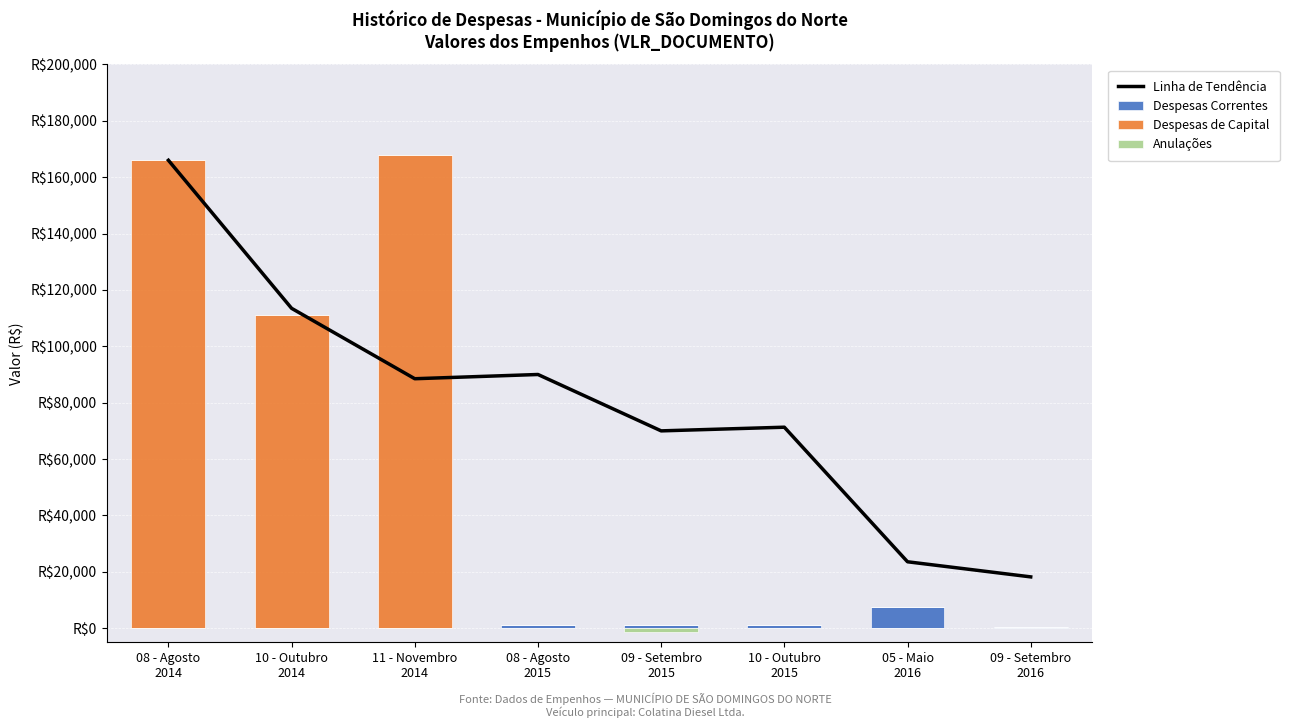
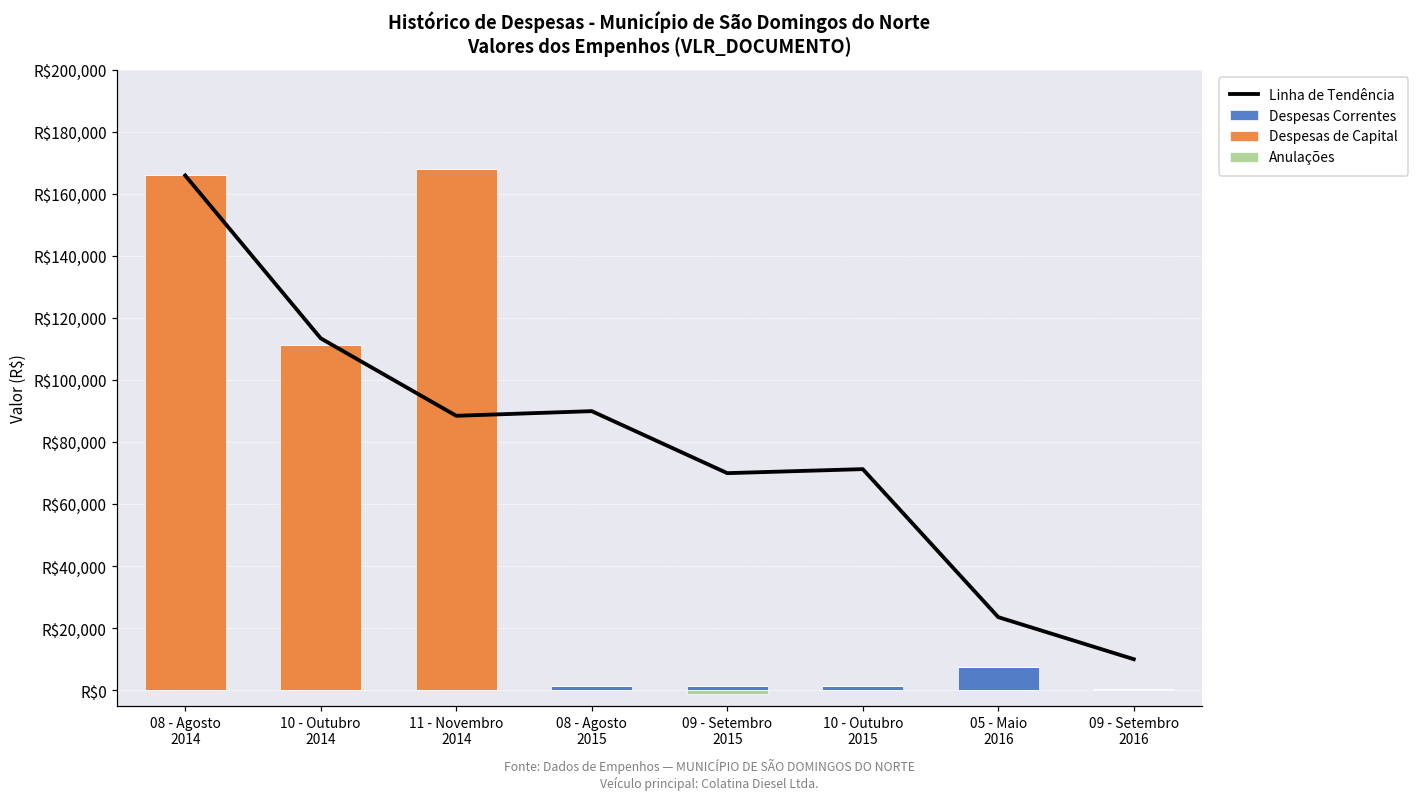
Linha de Tendência, 09 - Setembro 2016: R$18,000 -> R$10,000
